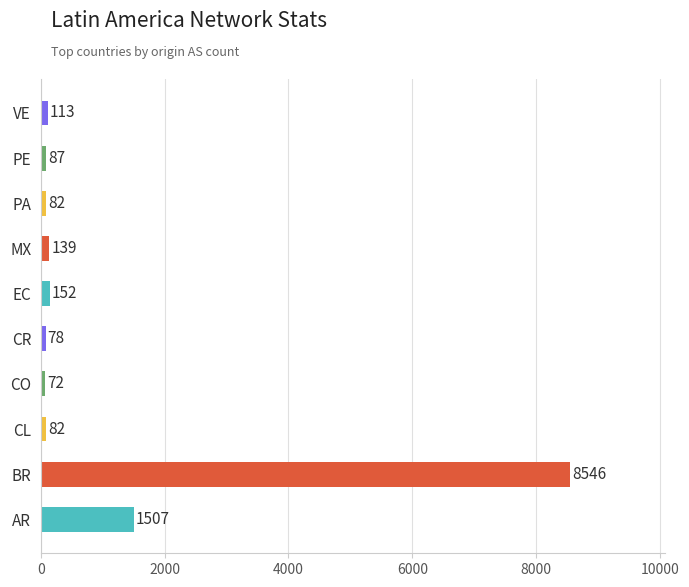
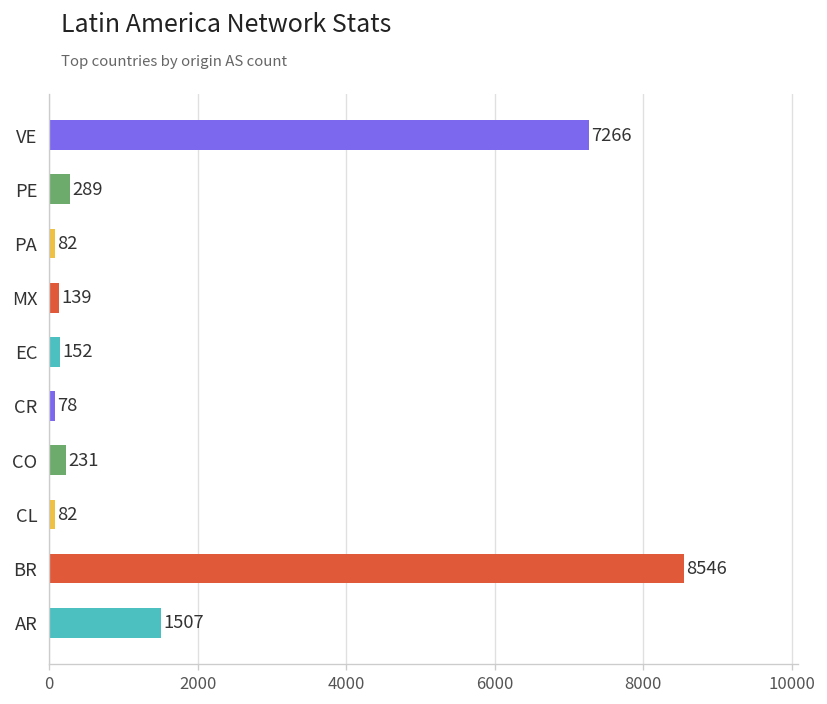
VE: 113 -> 7266
PE: 87 -> 289
CO: 72 -> 231
